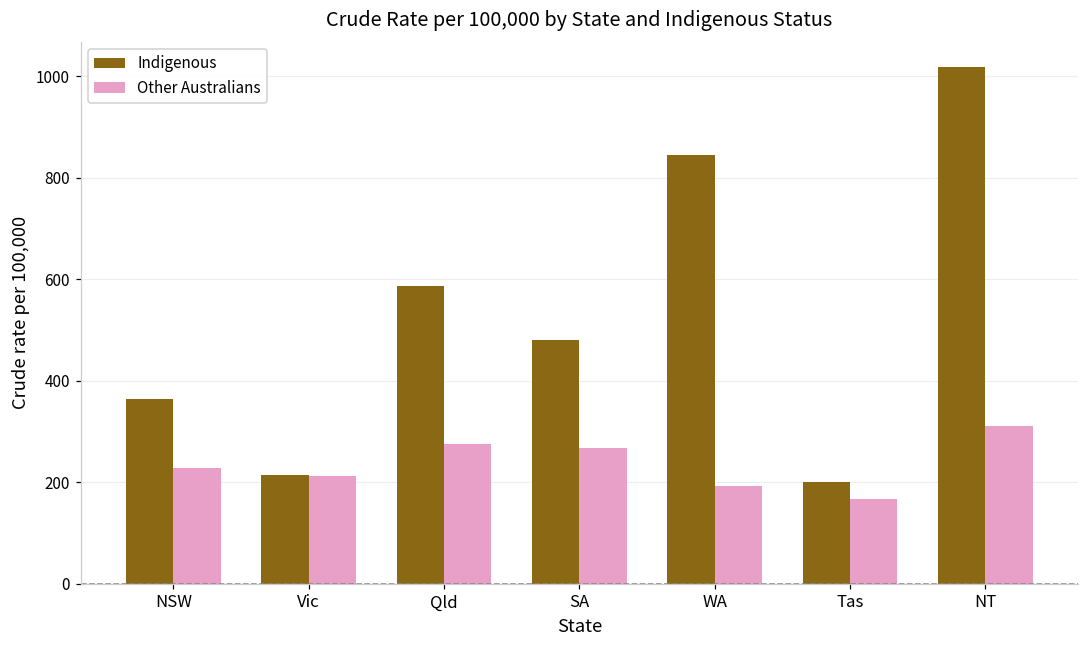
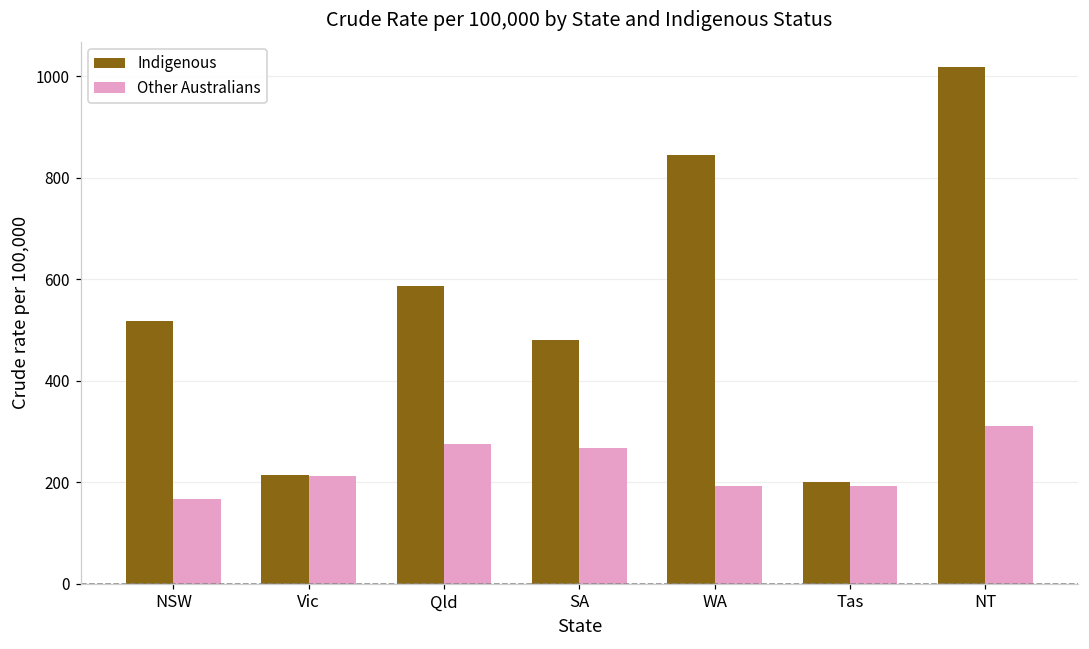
Indigenous, NSW: 360 -> 520
Other Australians, NSW: 230 -> 170
Other Australians, Tas: 170 -> 190
